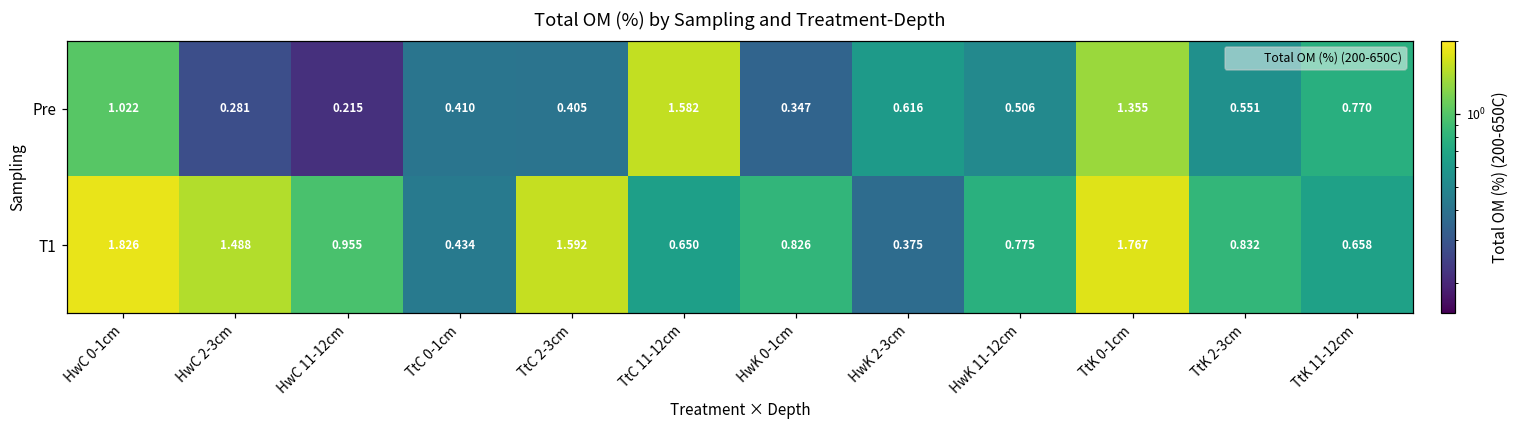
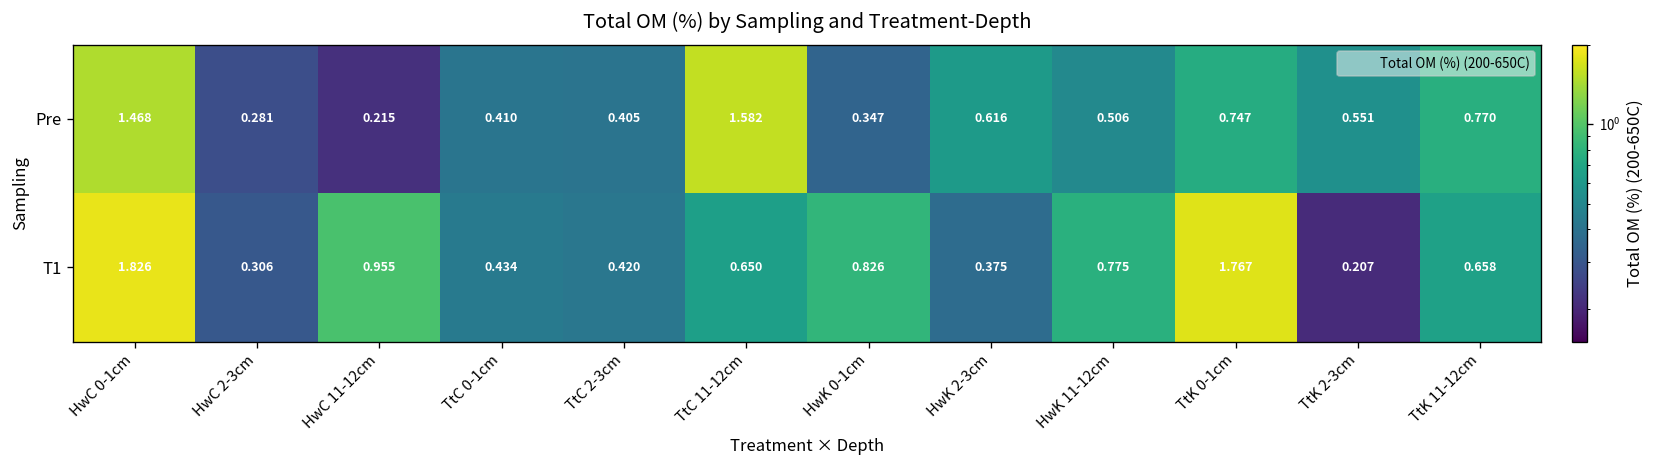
Pre, HwC 0-1cm: 1.022 -> 1.468
Pre, TtK 0-1cm: 1.355 -> 0.747
T1, HwC 2-3cm: 1.488 -> 0.306
T1, TtC 2-3cm: 1.592 -> 0.420
T1, TtK 2-3cm: 0.832 -> 0.207
